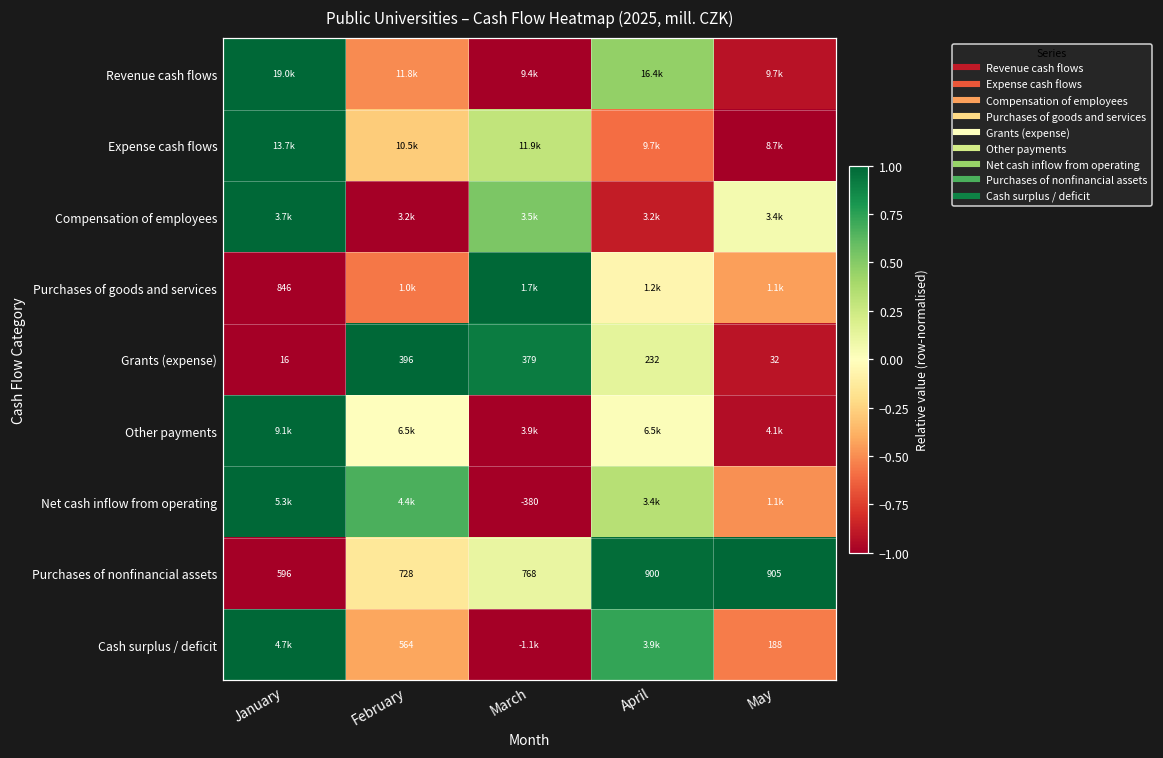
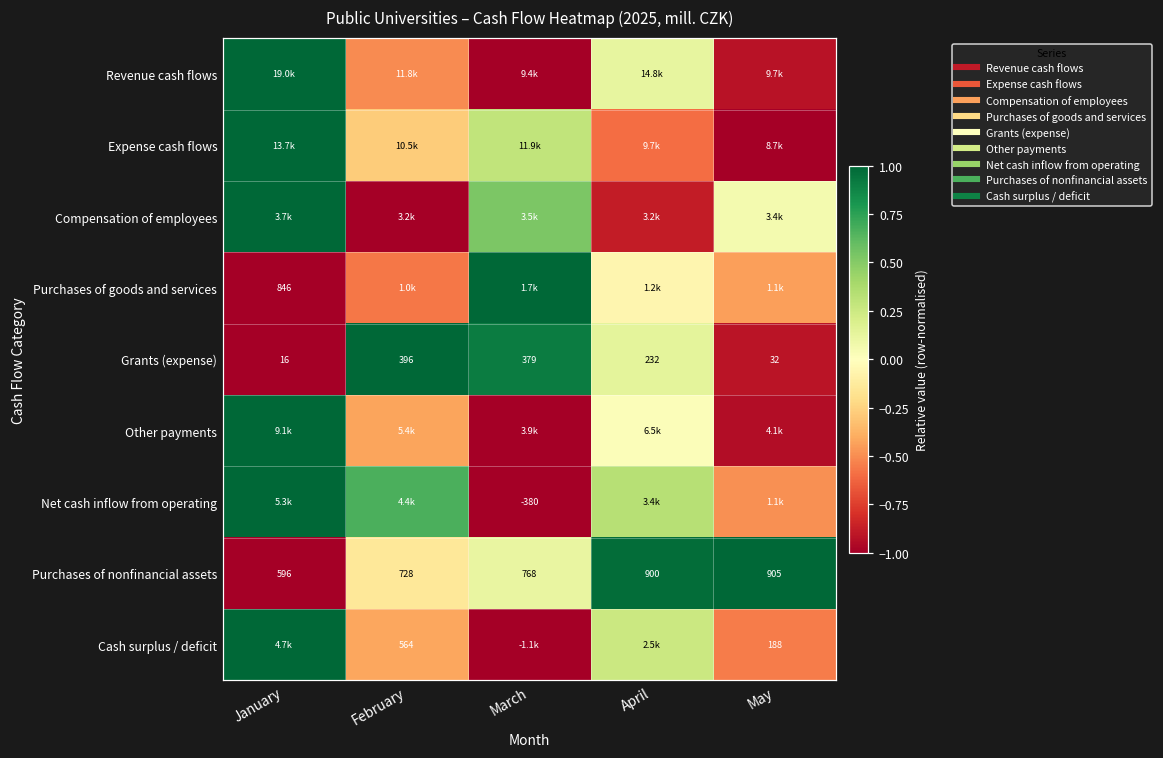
Revenue cash flows, April: 16.4k -> 14.8k
Other payments, February: 6.5k -> 5.4k
Cash surplus / deficit, April: 3.9k -> 2.5k
